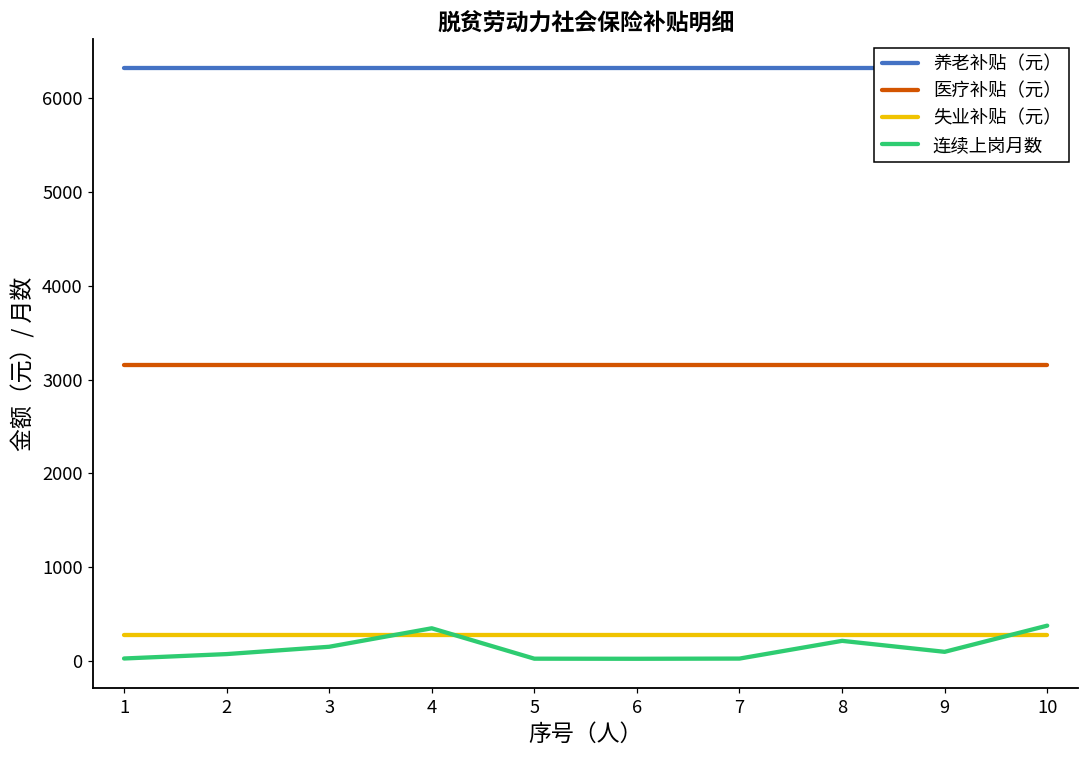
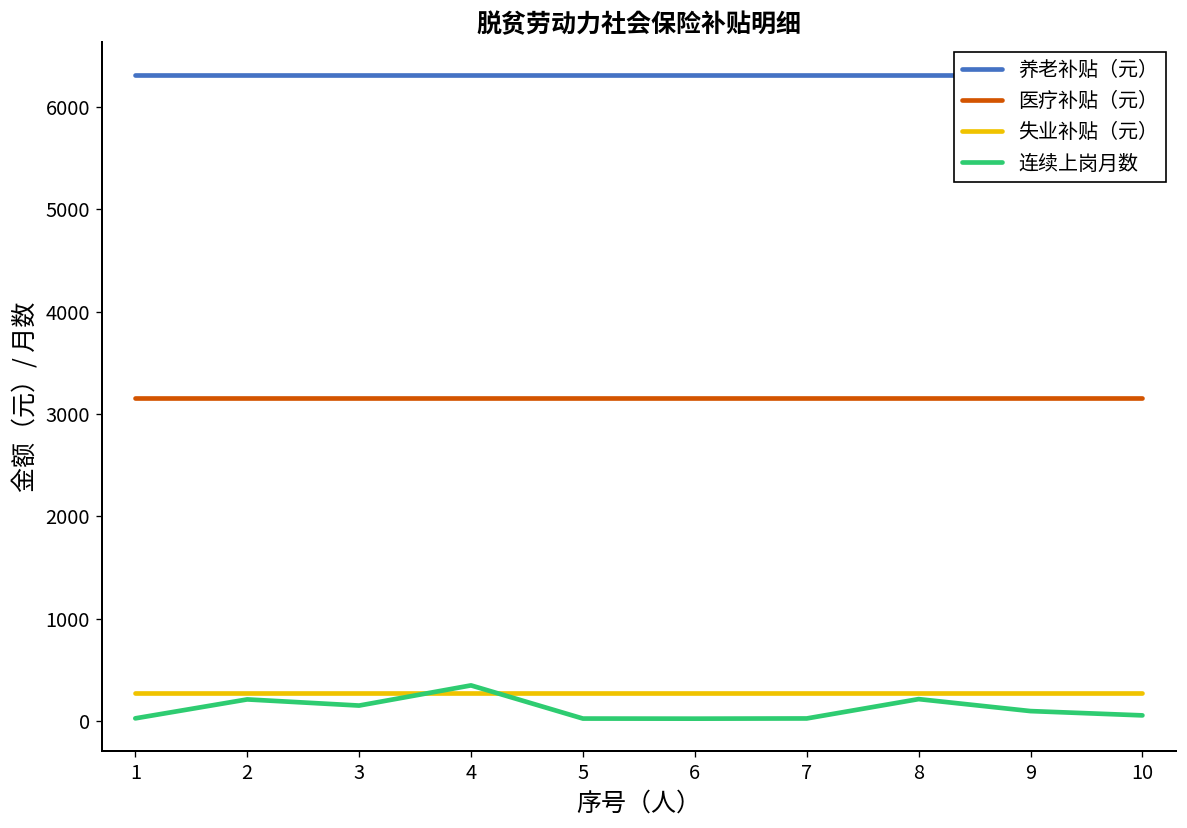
连续上岗月数, 2: 100 -> 200
连续上岗月数, 10: 400 -> 100
